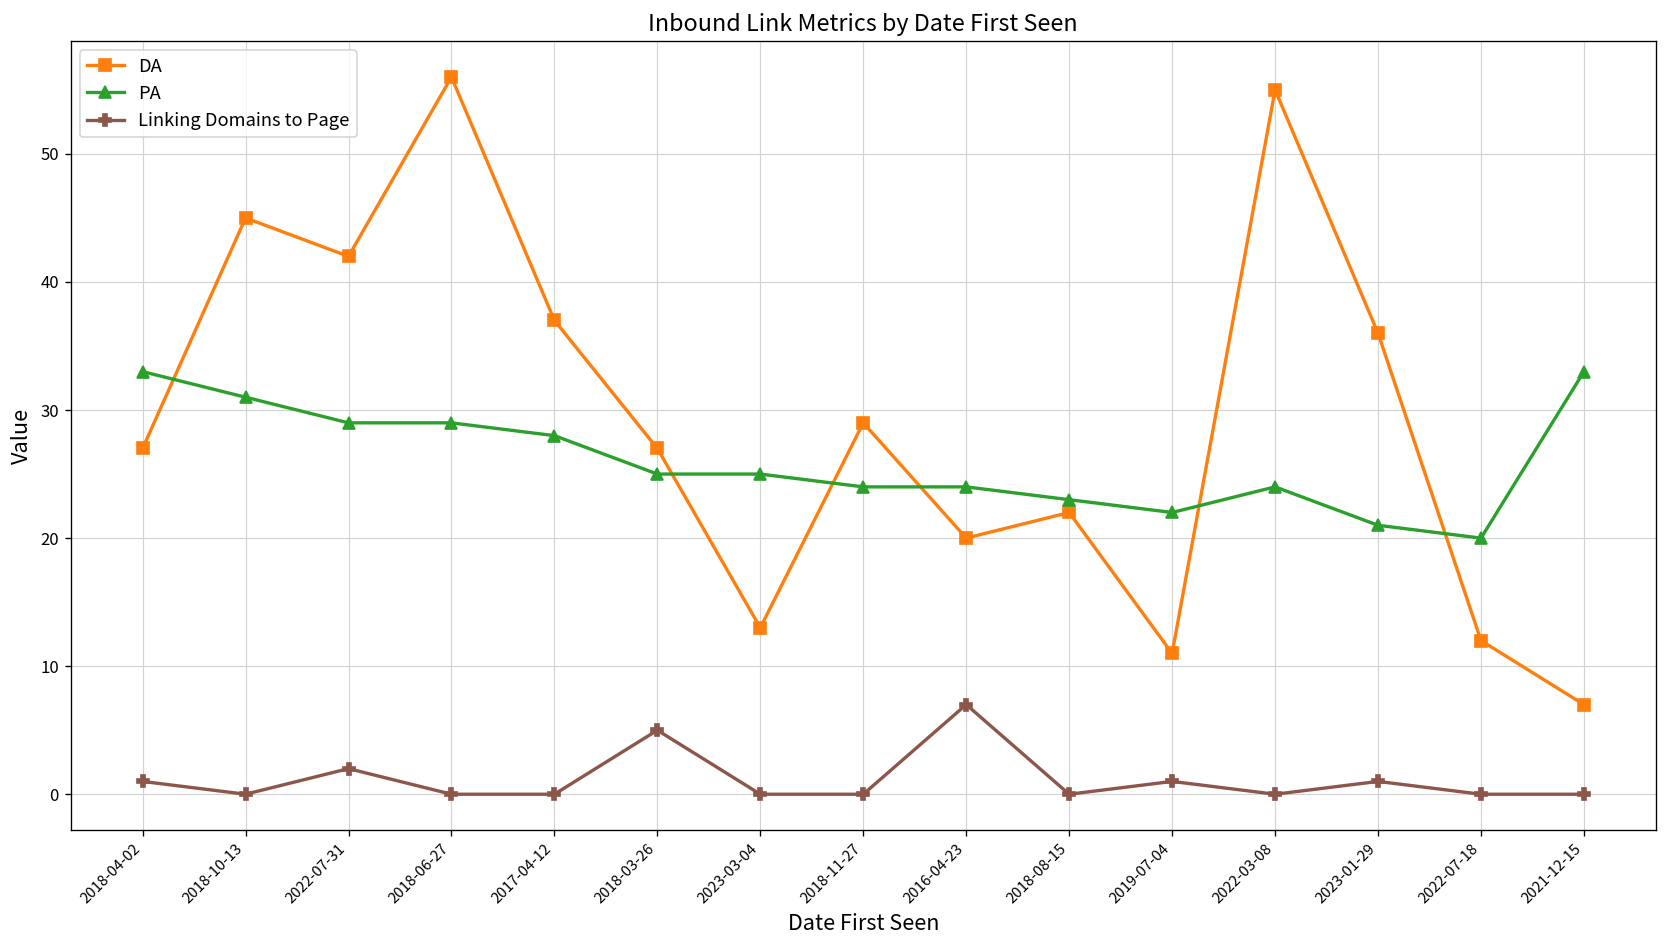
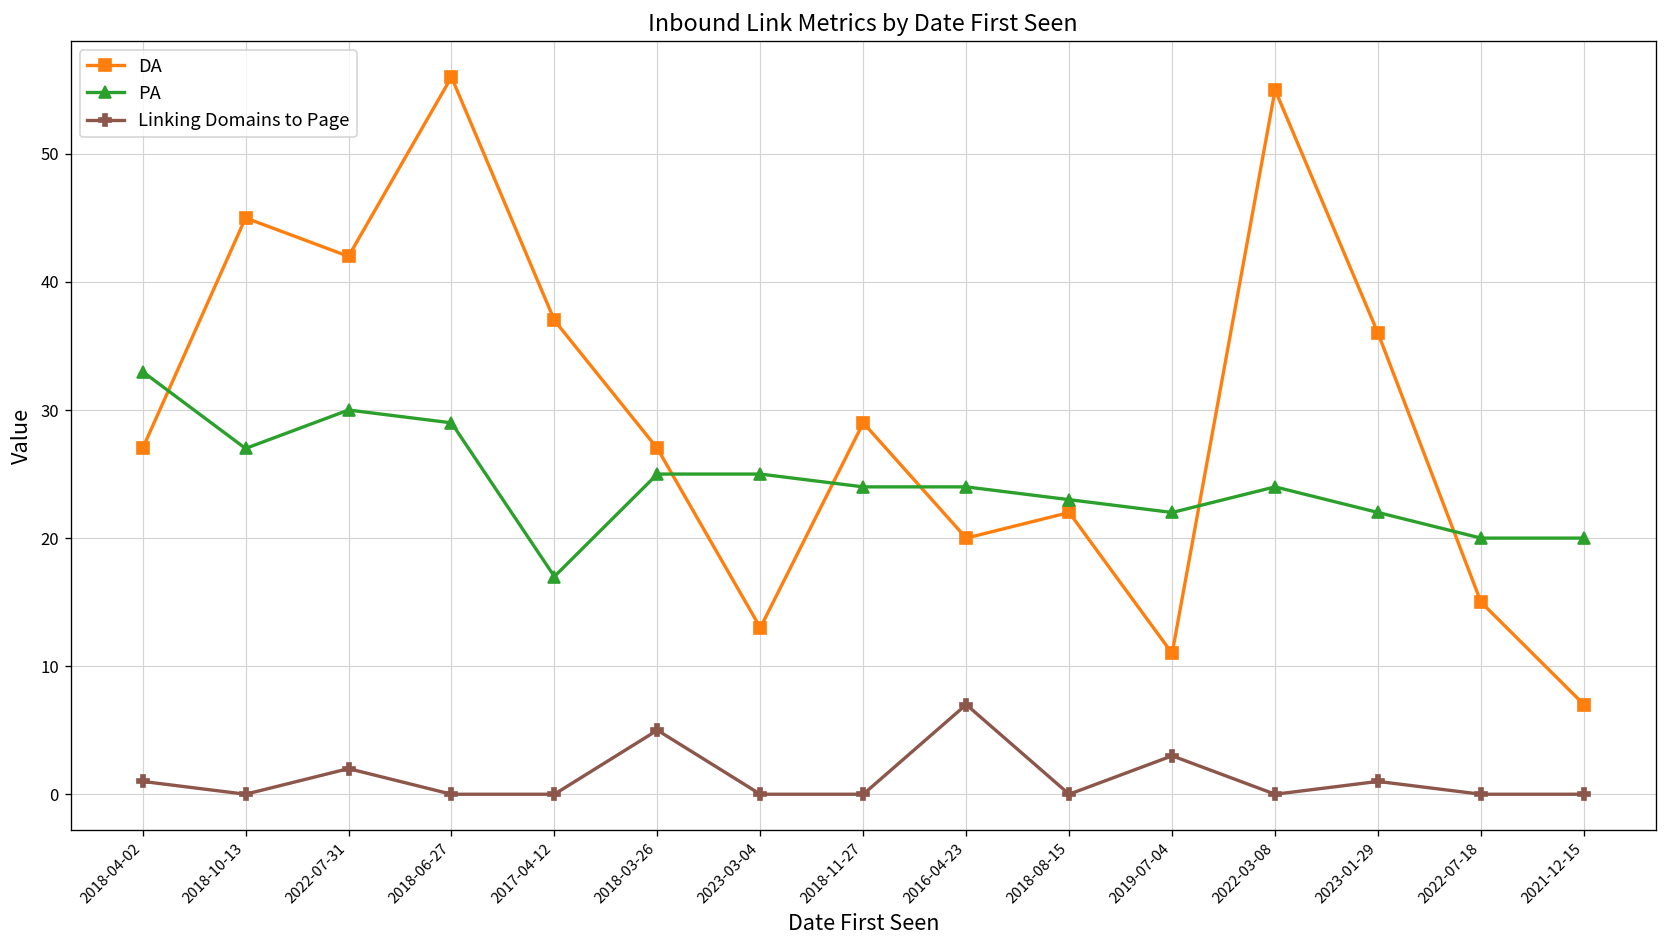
PA, 2018-10-13: 31 -> 27
PA, 2022-07-31: 29 -> 30
PA, 2017-04-12: 28 -> 17
Linking Domains to Page, 2019-07-04: 1 -> 3
PA, 2023-01-29: 21 -> 22
DA, 2022-07-18: 12 -> 15
PA, 2021-12-15: 33 -> 20
